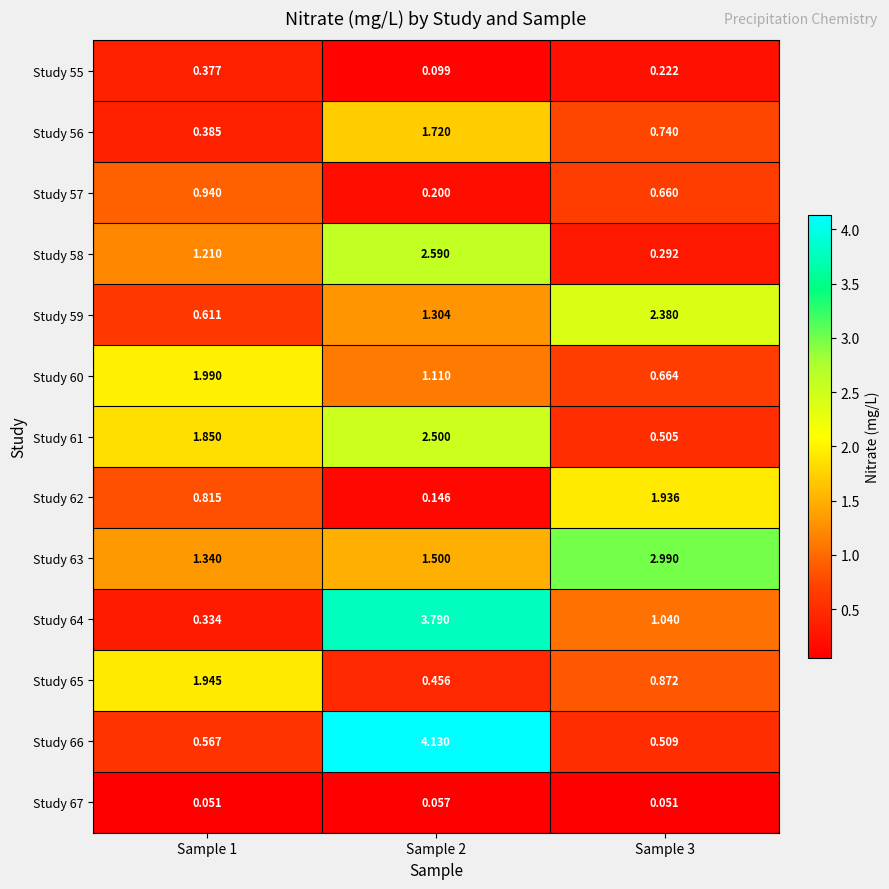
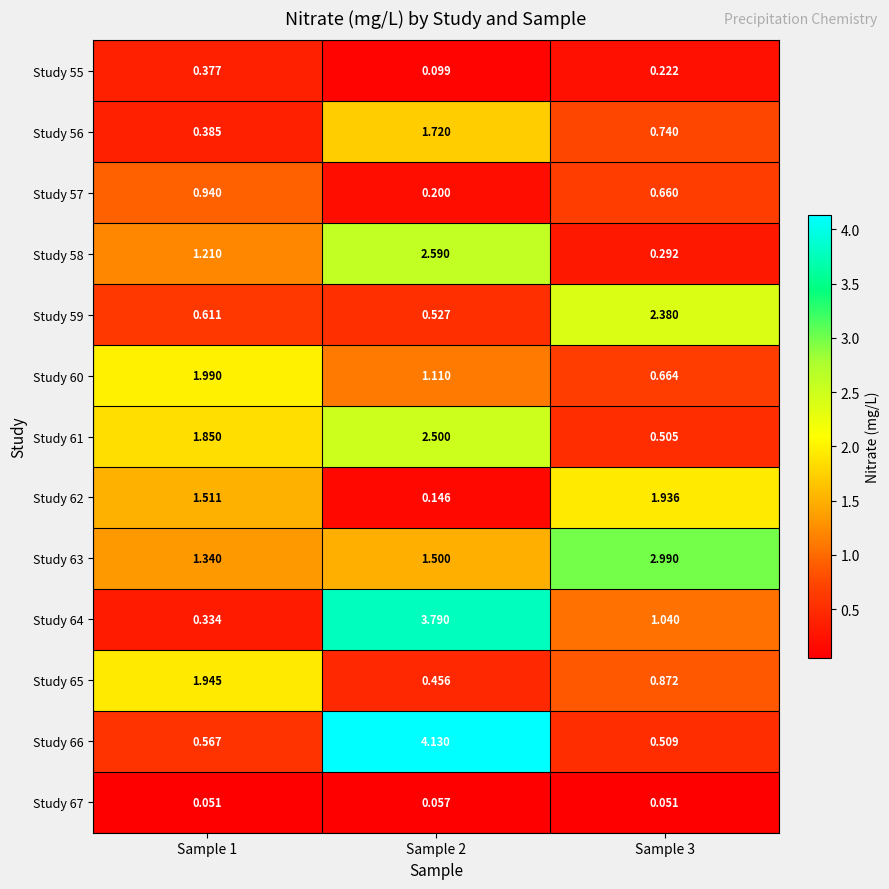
Study 59, Sample 2: 1.304 -> 0.527
Study 62, Sample 1: 0.815 -> 1.511
